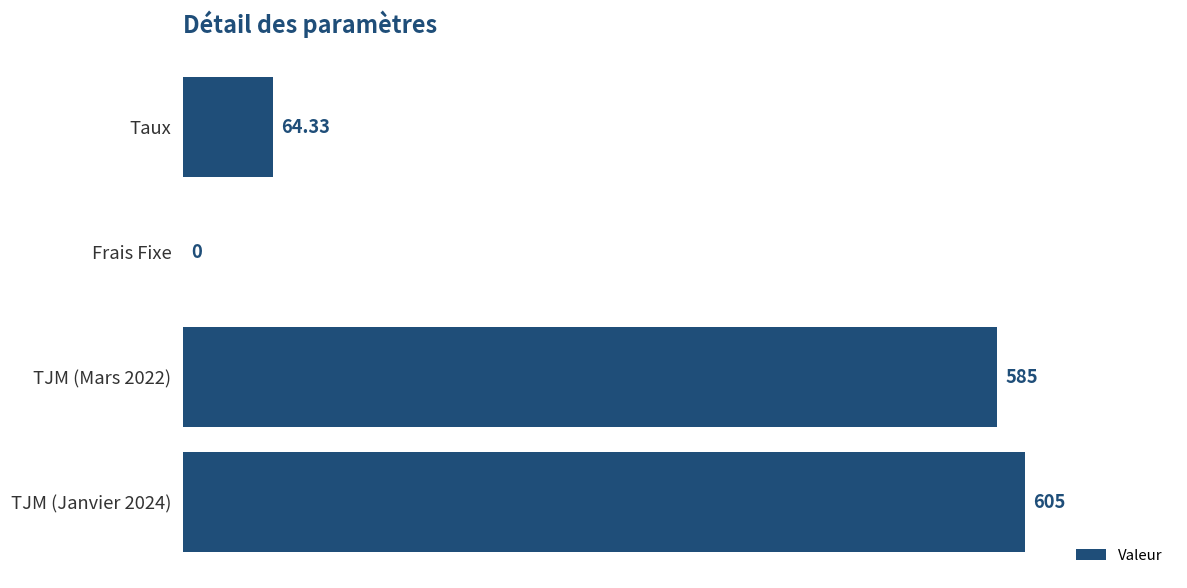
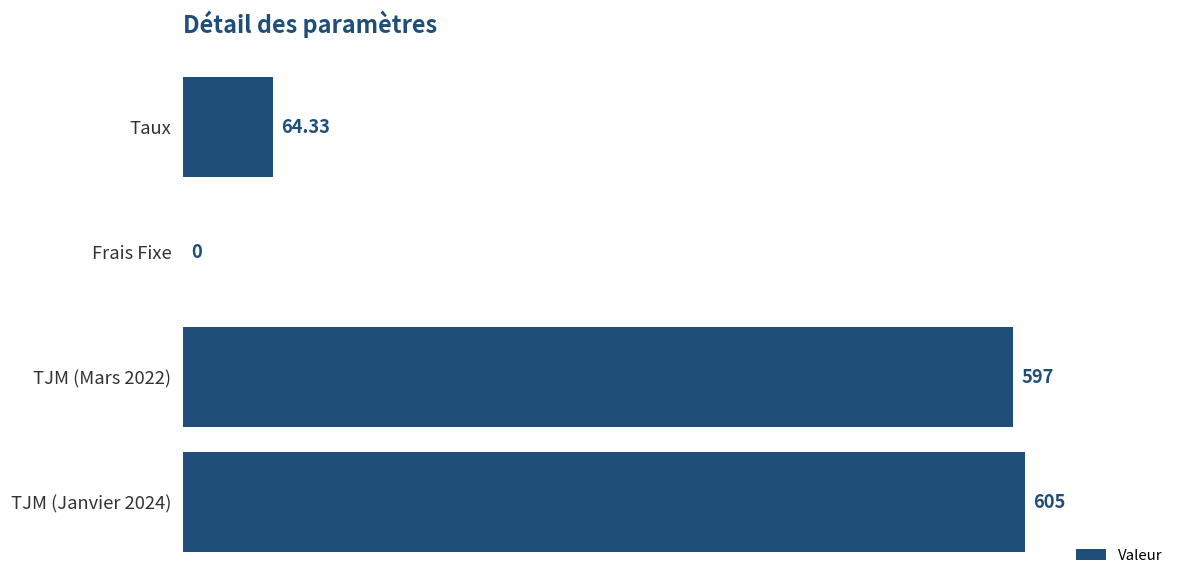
TJM (Mars 2022): 585 -> 597
